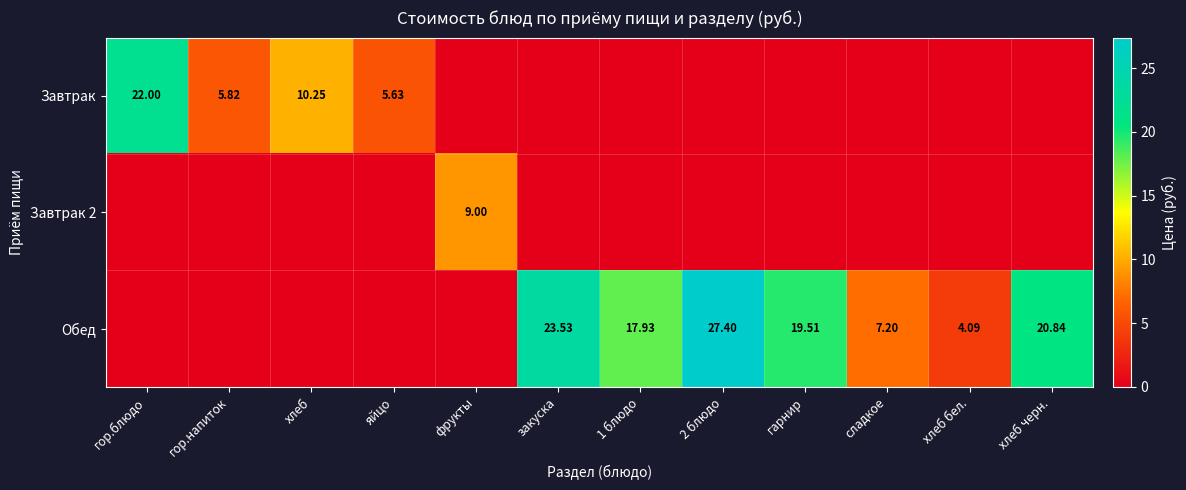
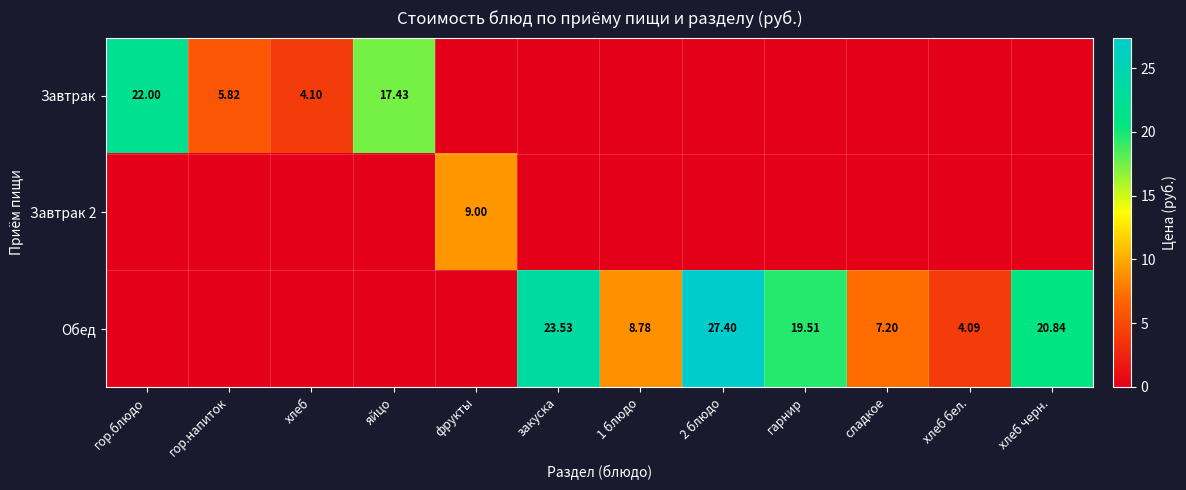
Завтрак, хлеб: 10.25 -> 4.10
Завтрак, яйцо: 5.63 -> 17.43
Обед, 1 блюдо: 17.93 -> 8.78
